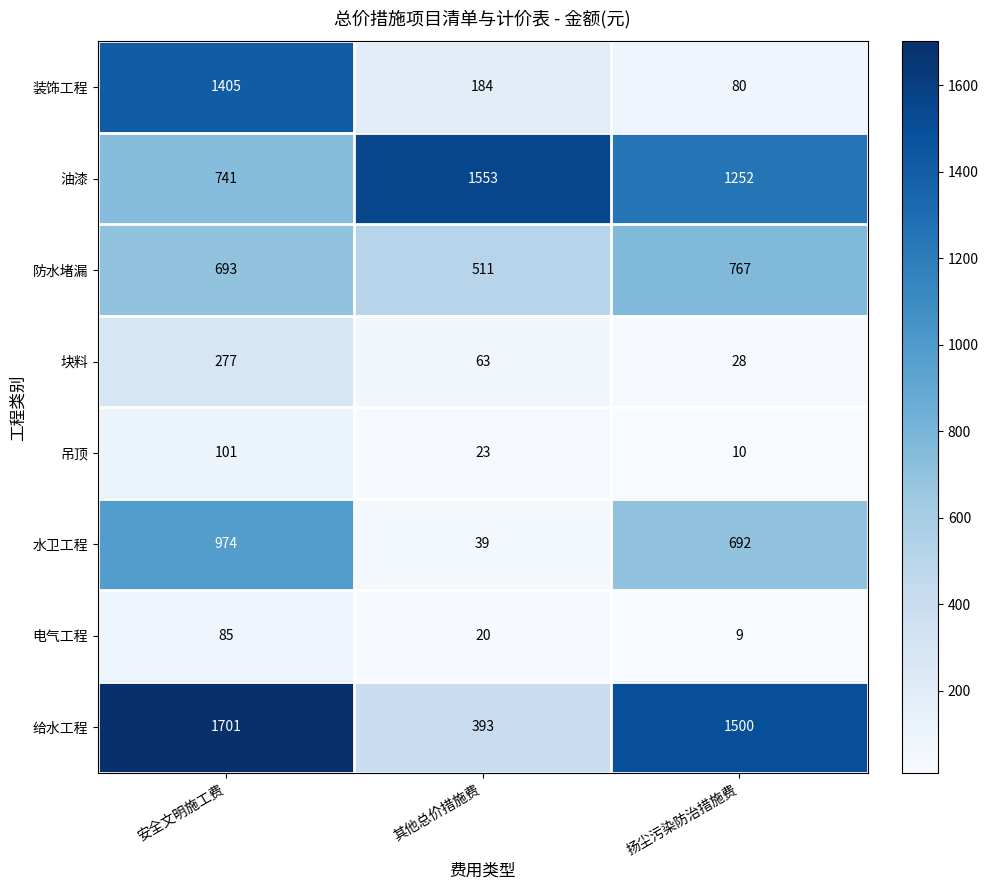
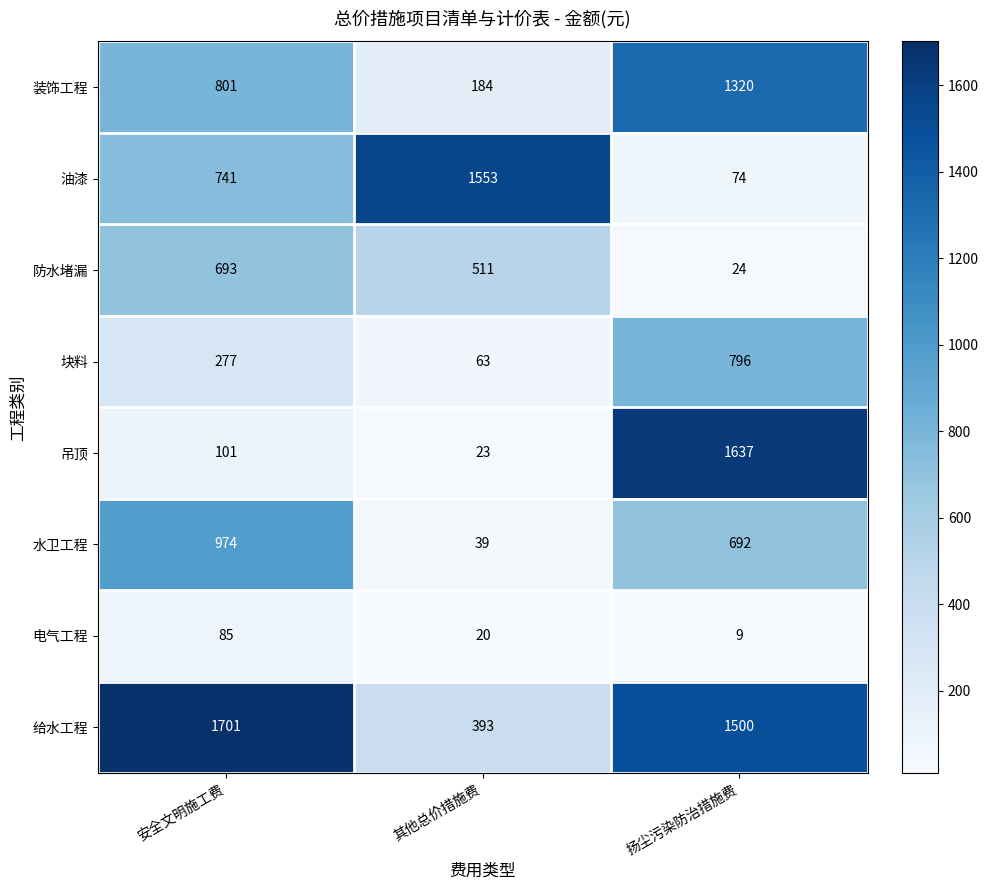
装饰工程, 安全文明施工费: 1405 -> 801
装饰工程, 扬尘污染防治措施费: 80 -> 1320
油漆, 扬尘污染防治措施费: 1252 -> 74
防水堵漏, 扬尘污染防治措施费: 767 -> 24
块料, 扬尘污染防治措施费: 28 -> 796
吊顶, 扬尘污染防治措施费: 10 -> 1637
